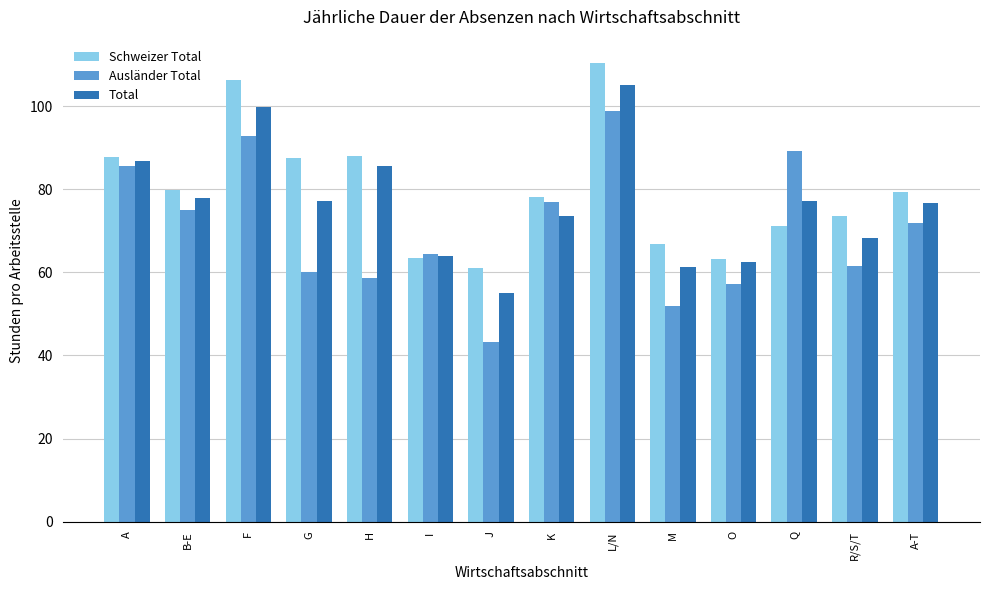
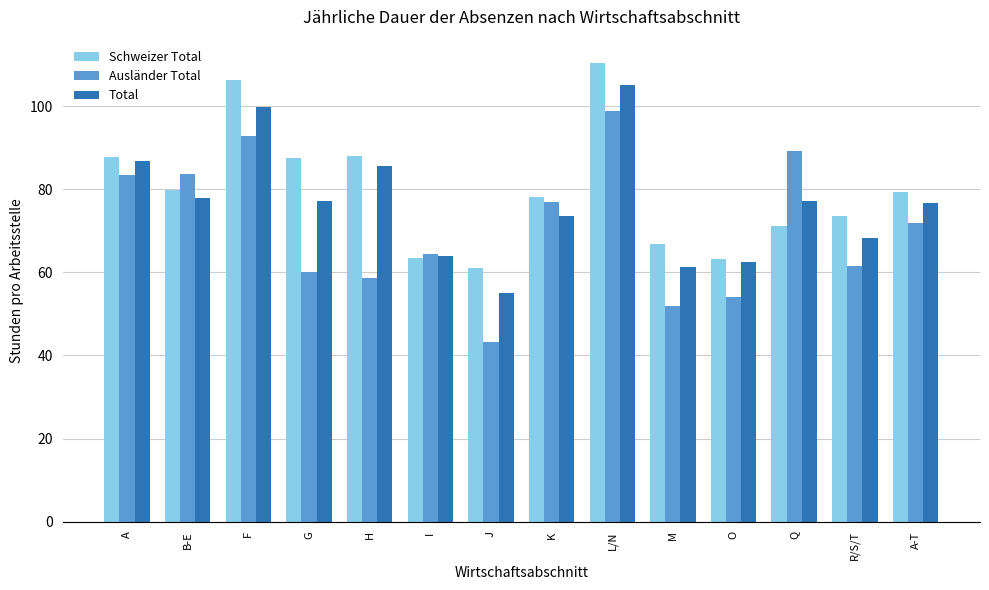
Ausländer Total, A: 86 -> 84
Ausländer Total, B-E: 75 -> 84
Ausländer Total, O: 57 -> 54
